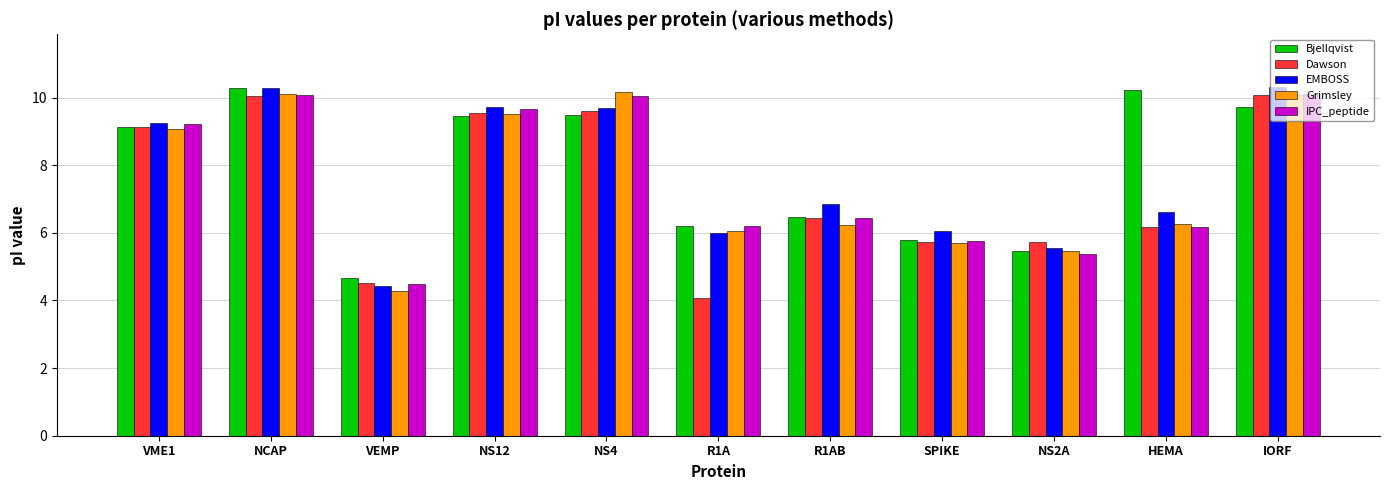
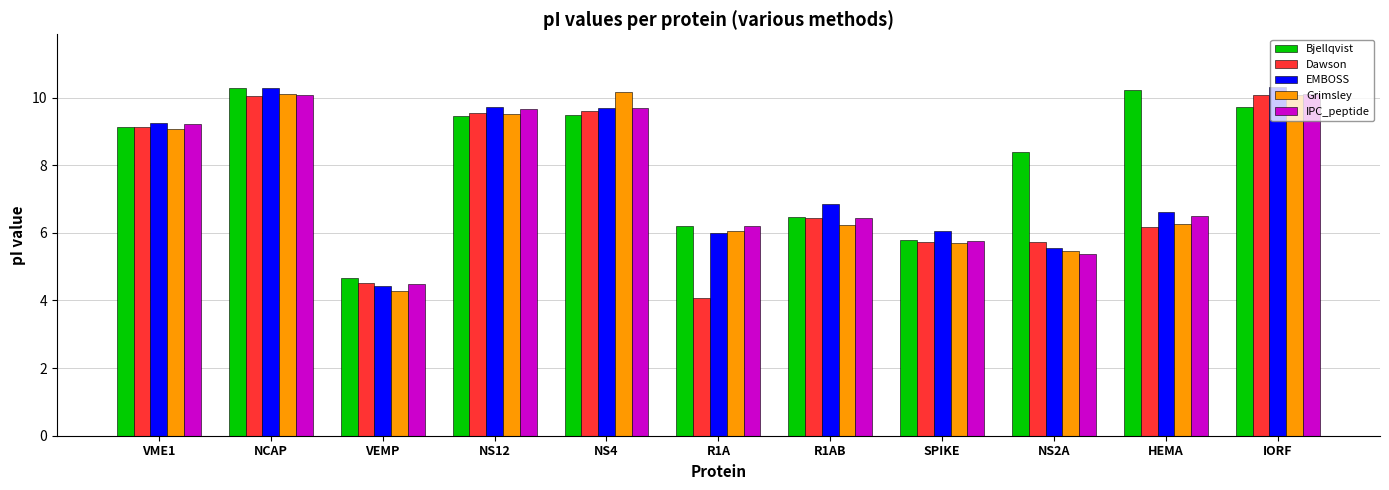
IPC_peptide, NS4: 10.0 -> 9.7
Bjellqvist, NS2A: 5.4 -> 8.4
IPC_peptide, HEMA: 6.2 -> 6.5
